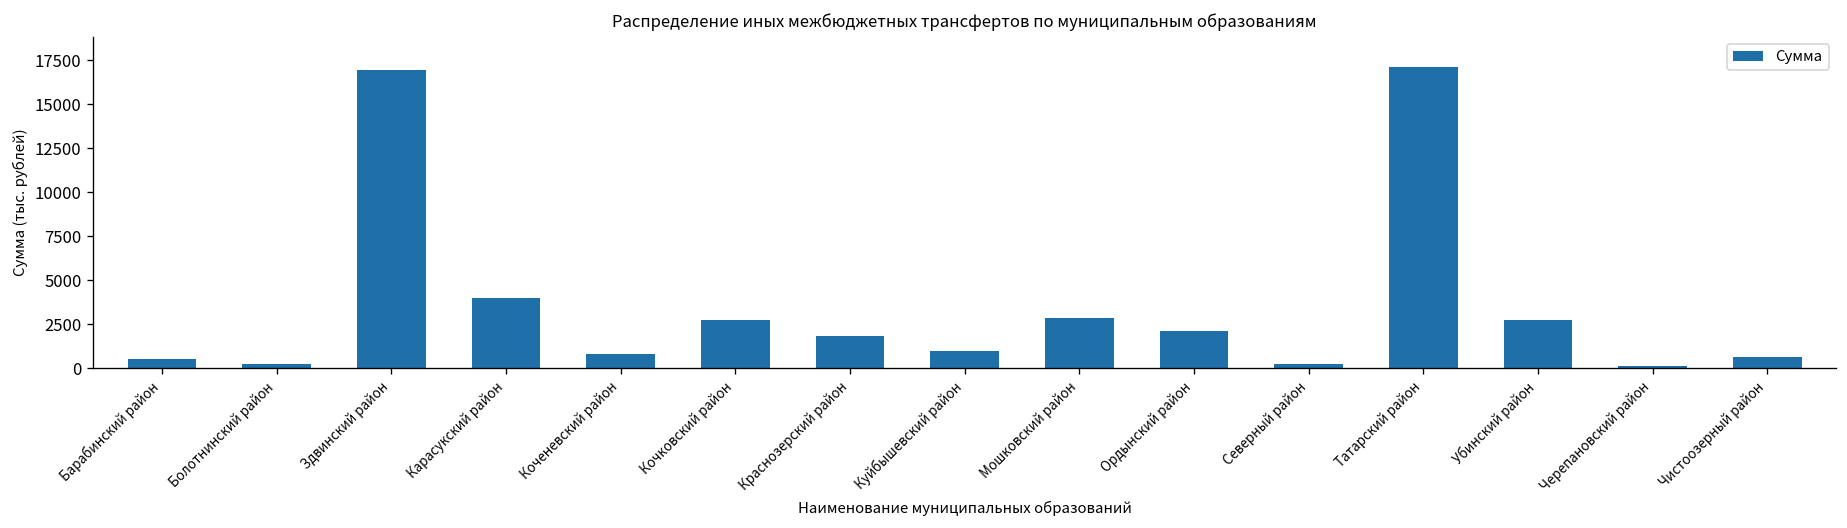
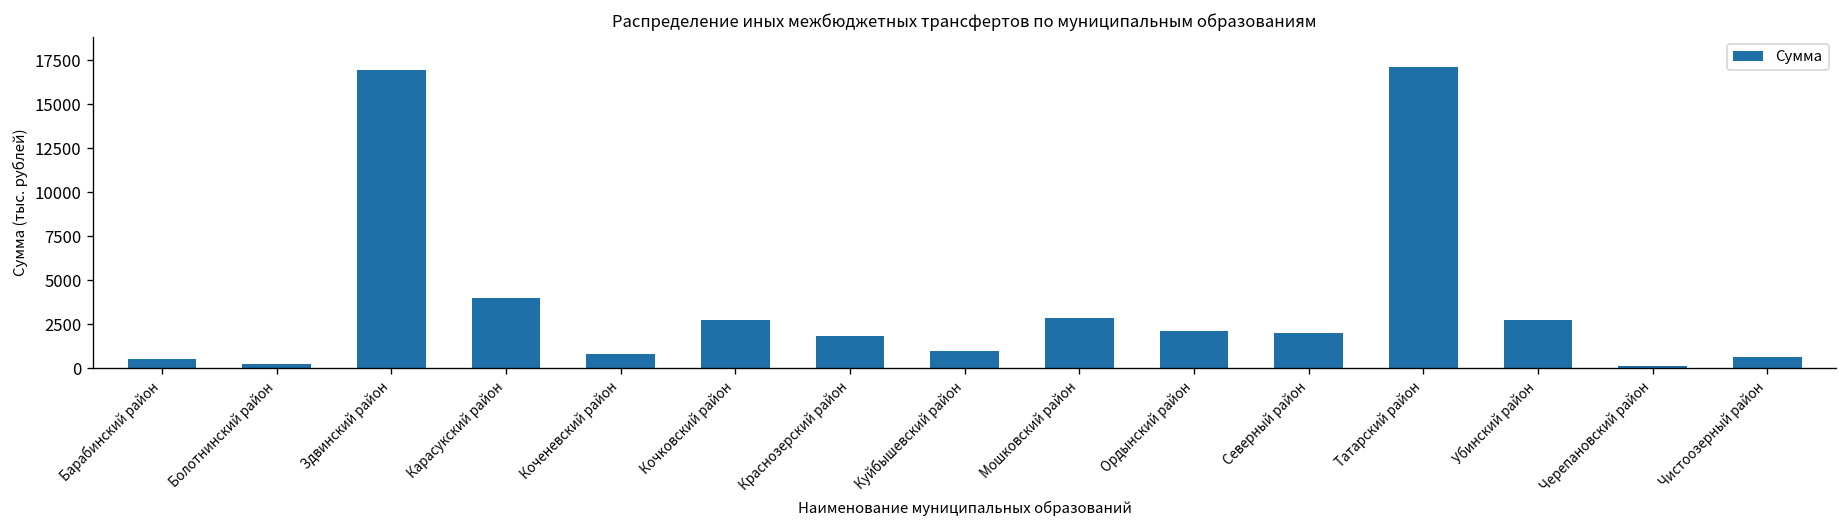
Северный район: 200 -> 2000
